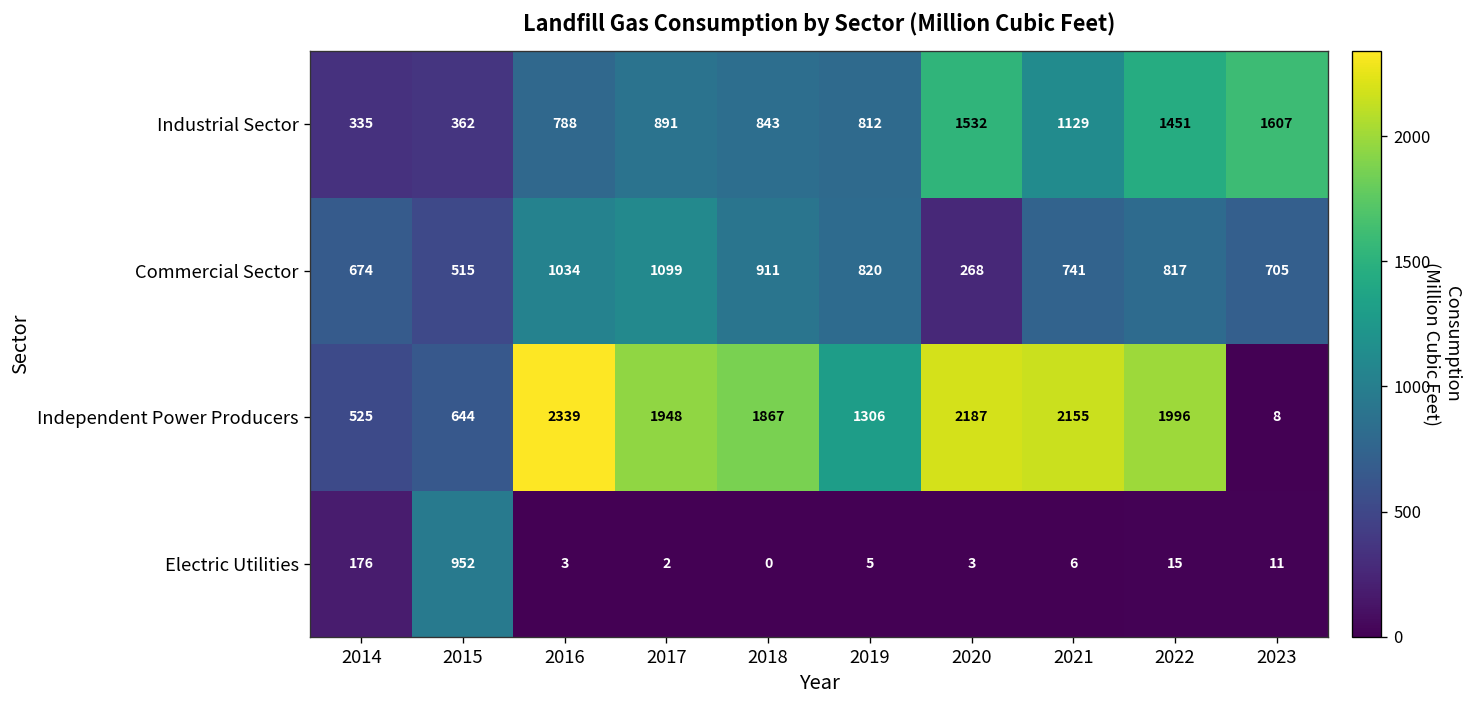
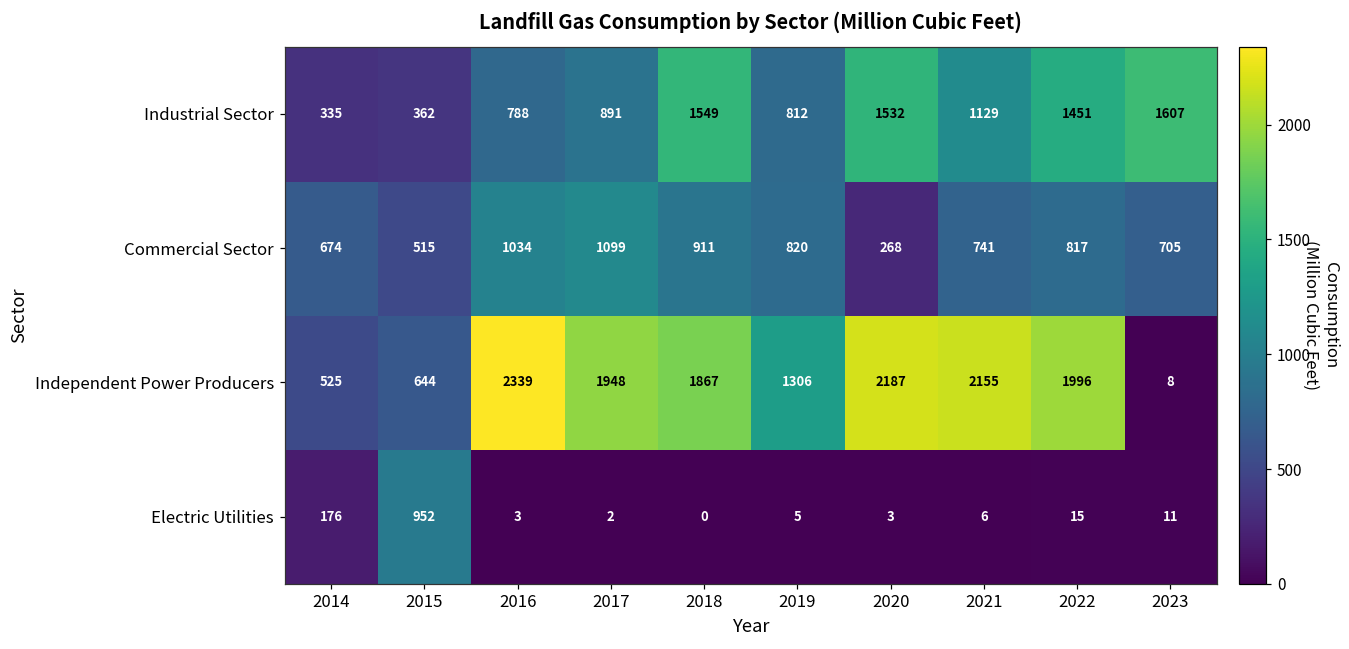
Industrial Sector, 2018: 843 -> 1549
